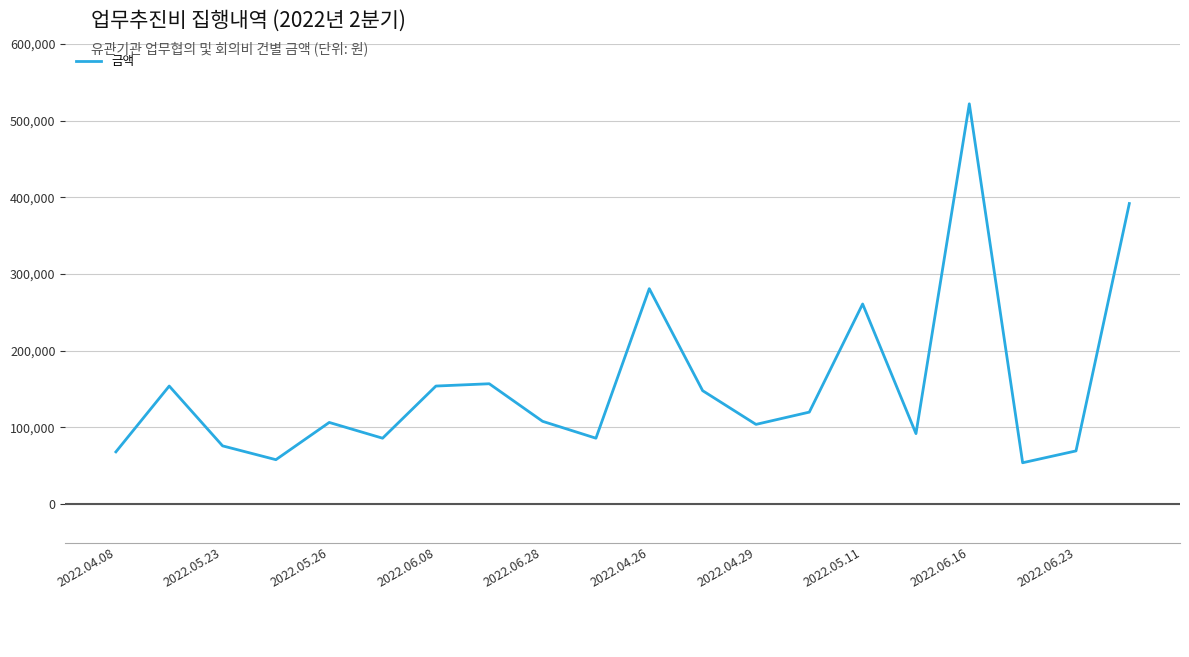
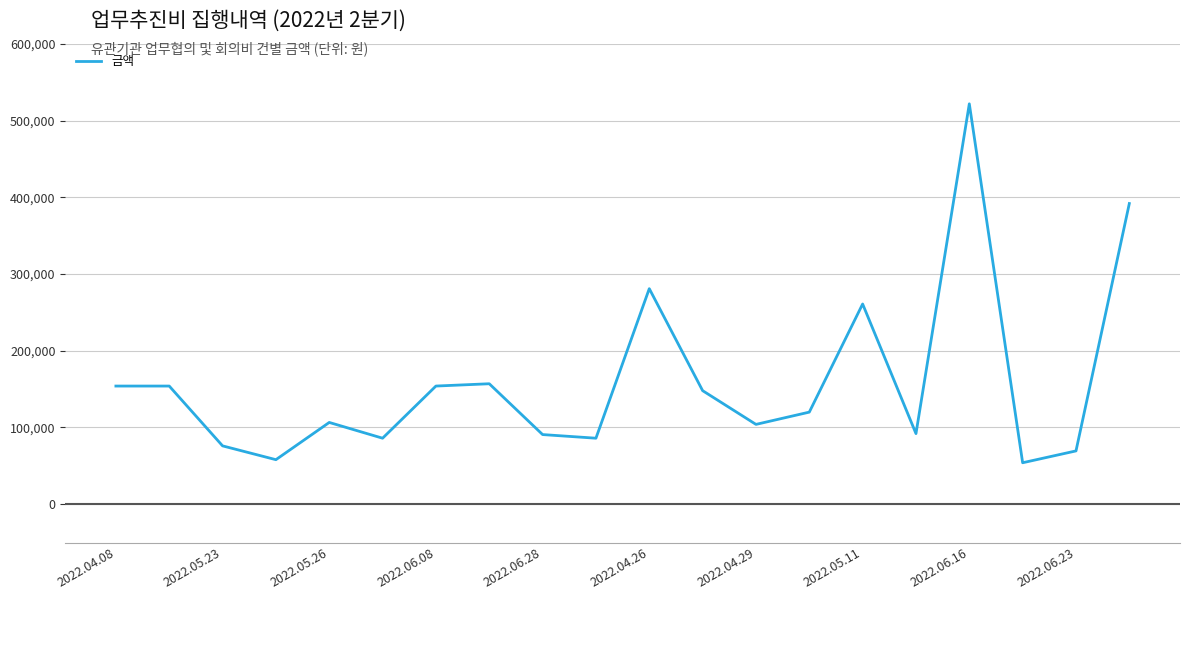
2022.04.08: 70,000 -> 150,000
2022.06.28: 110,000 -> 90,000
